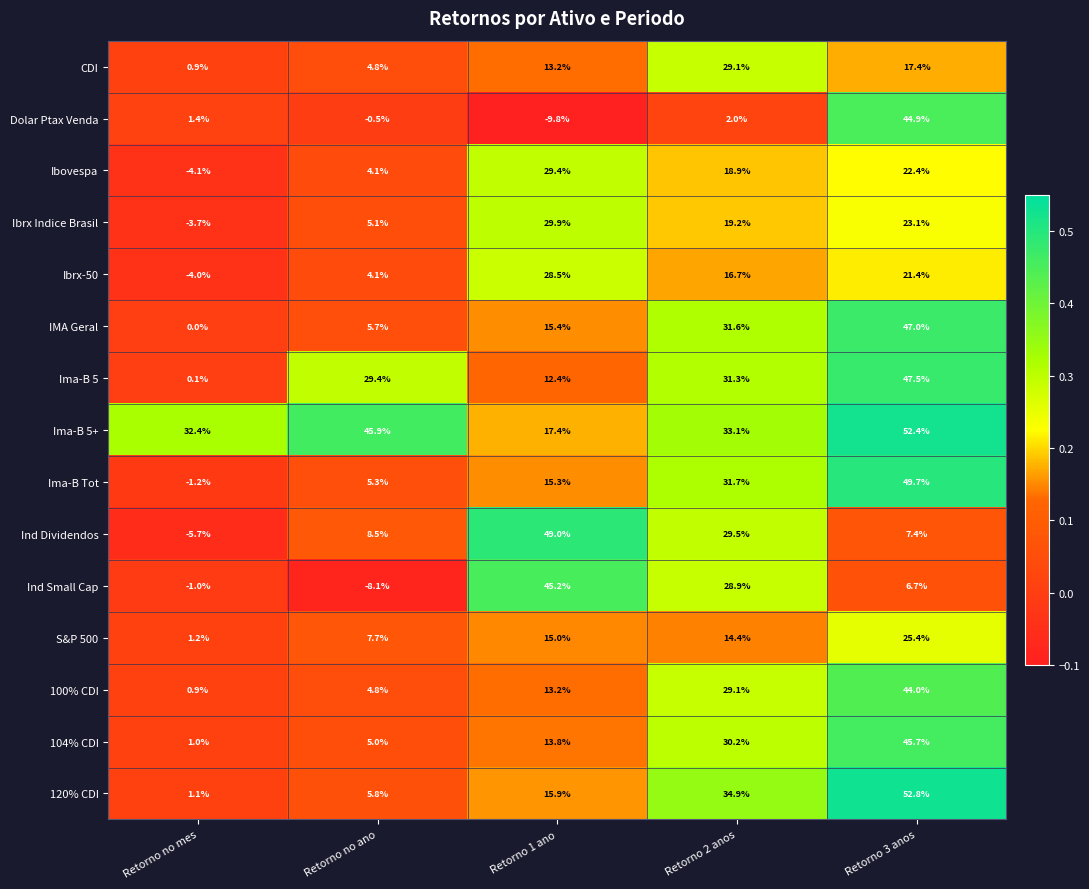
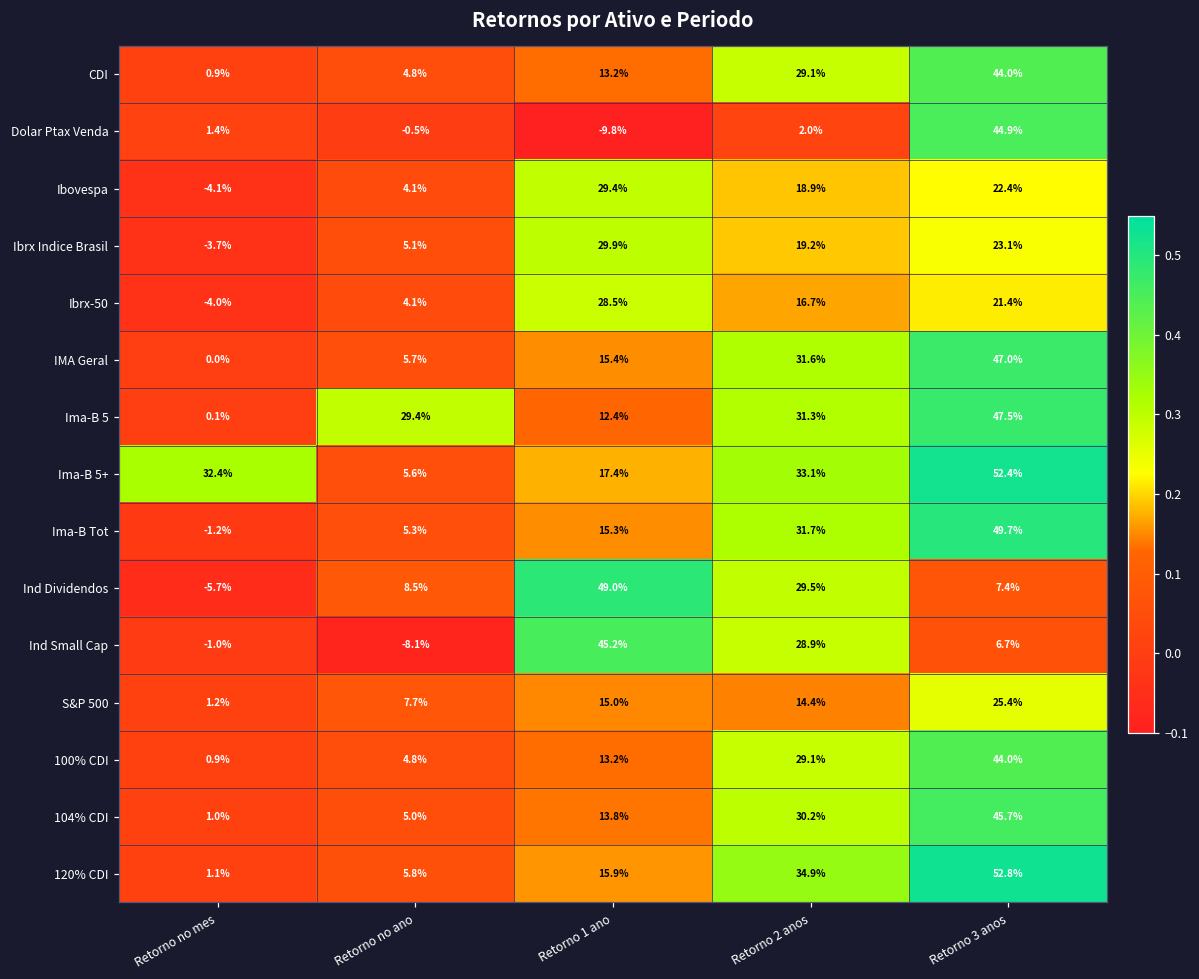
CDI, Retorno 3 anos: 17.4% -> 44.0%
Ima-B 5+, Retorno no ano: 45.9% -> 5.6%
